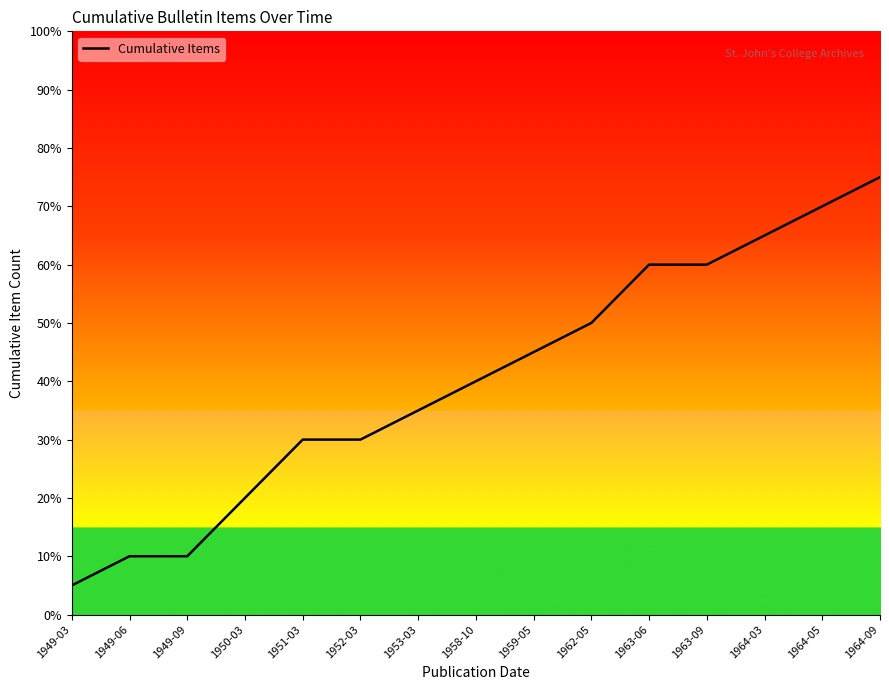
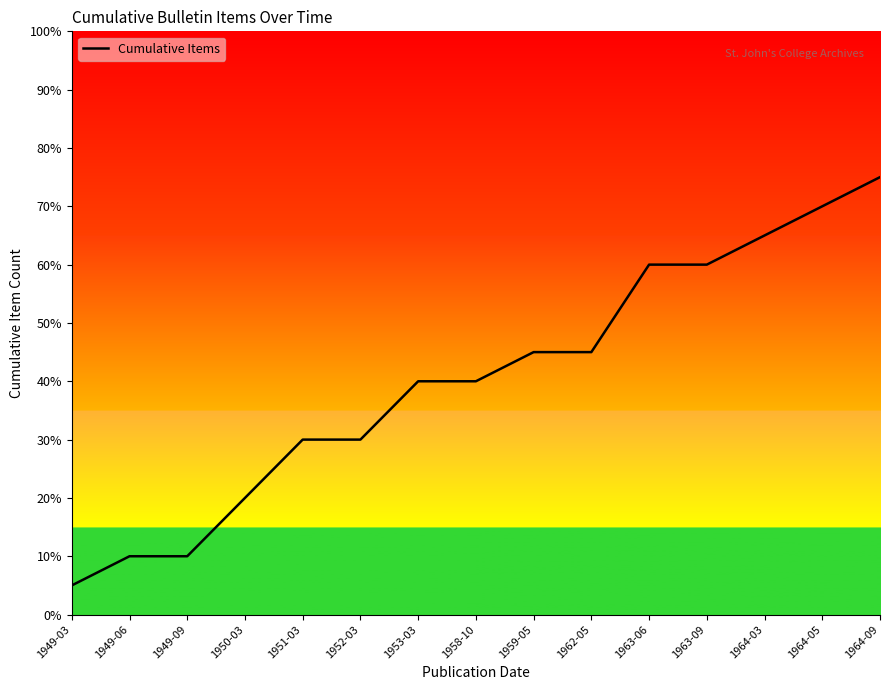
1953-03: 35% -> 40%
1962-05: 50% -> 45%
